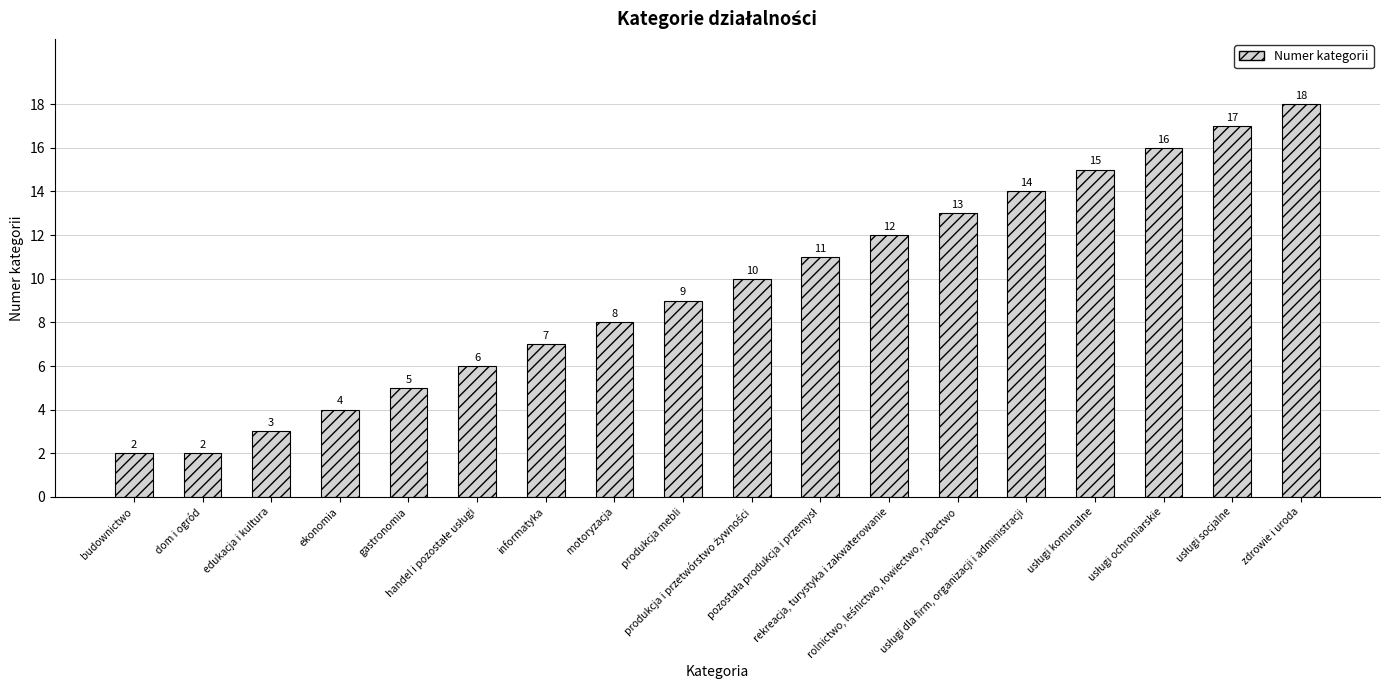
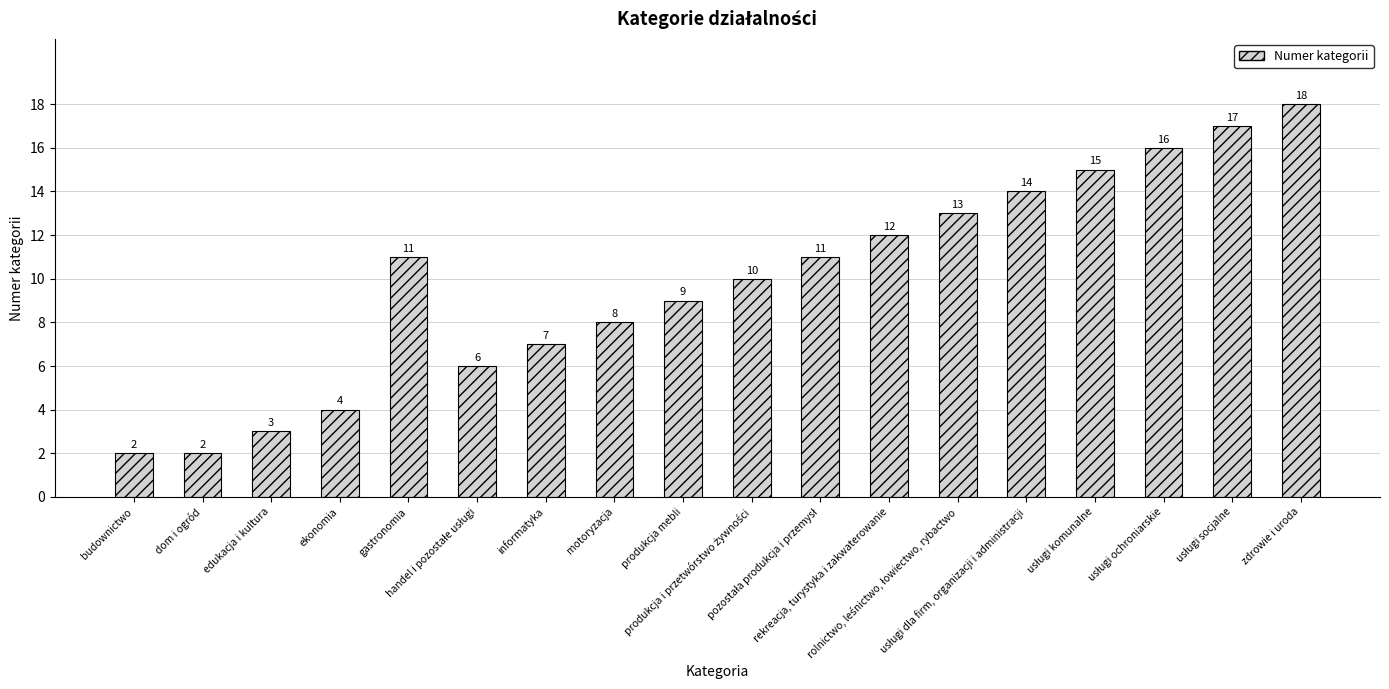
gastronomia: 5 -> 11
